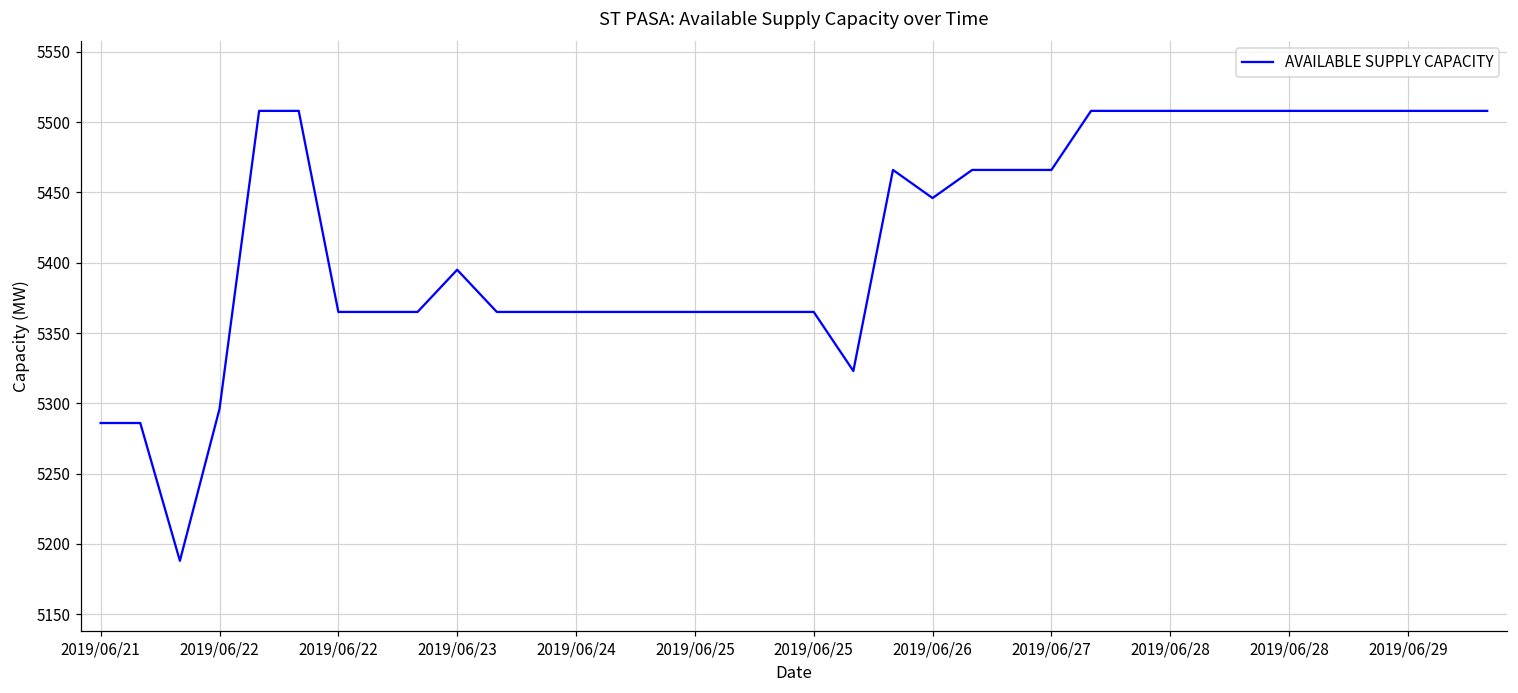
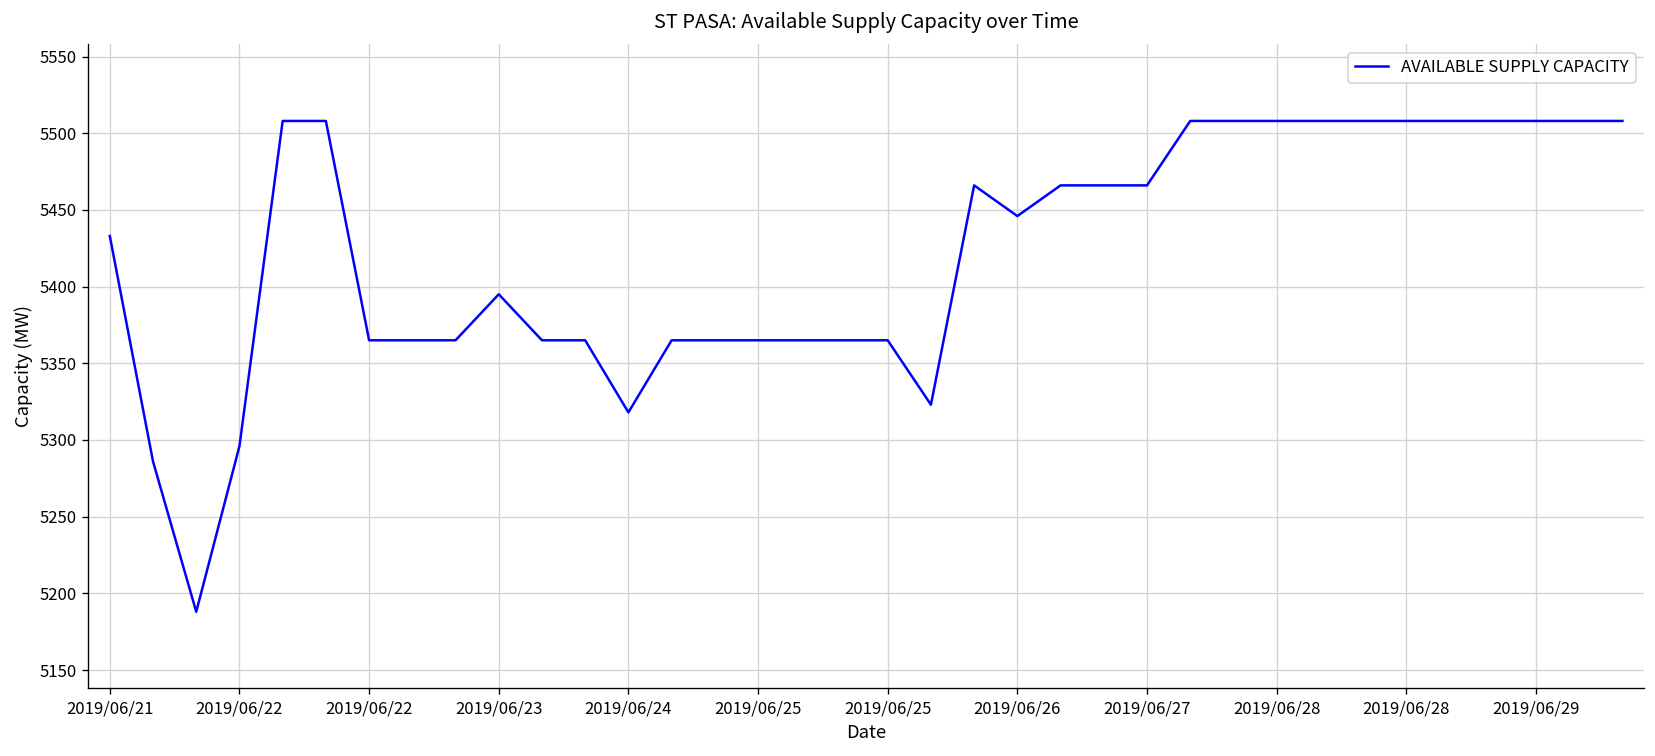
2019/06/21: 5286 -> 5433
2019/06/24: 5365 -> 5318
